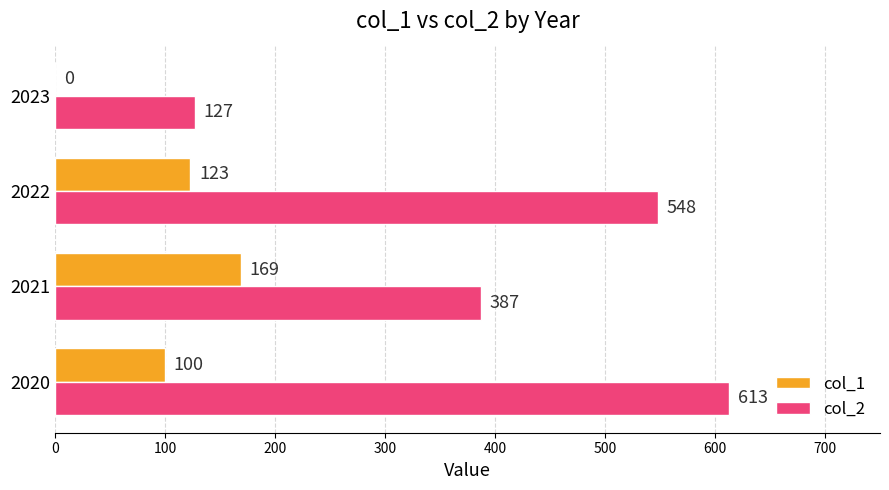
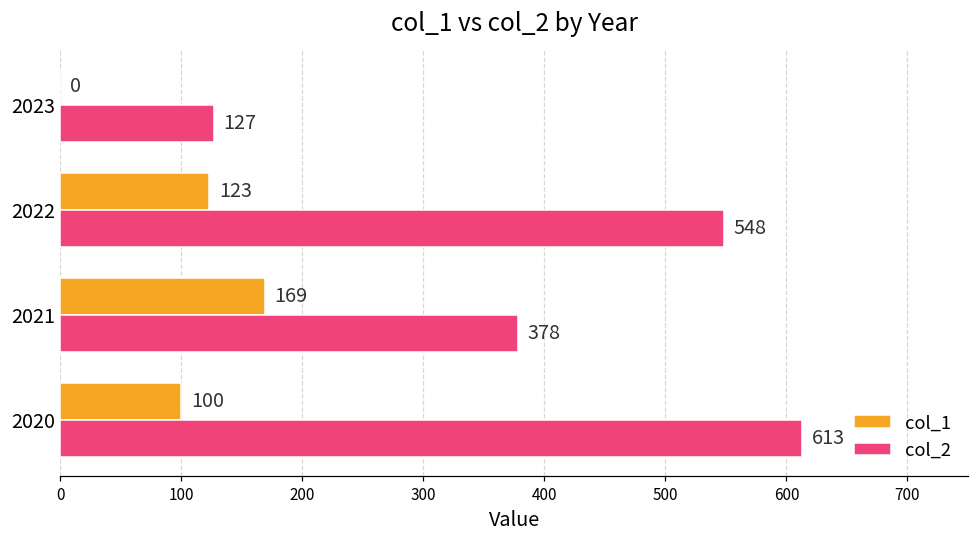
col_2, 2021: 387 -> 378
